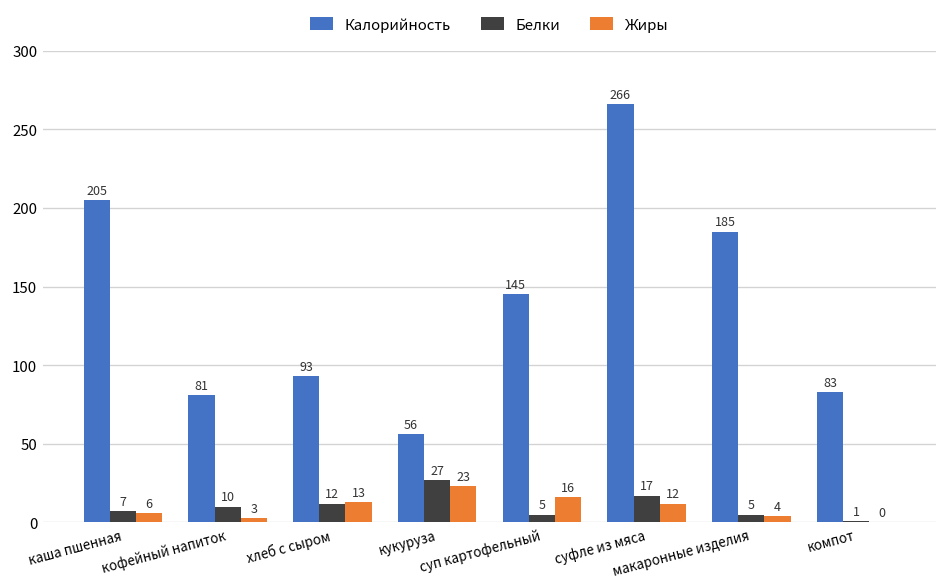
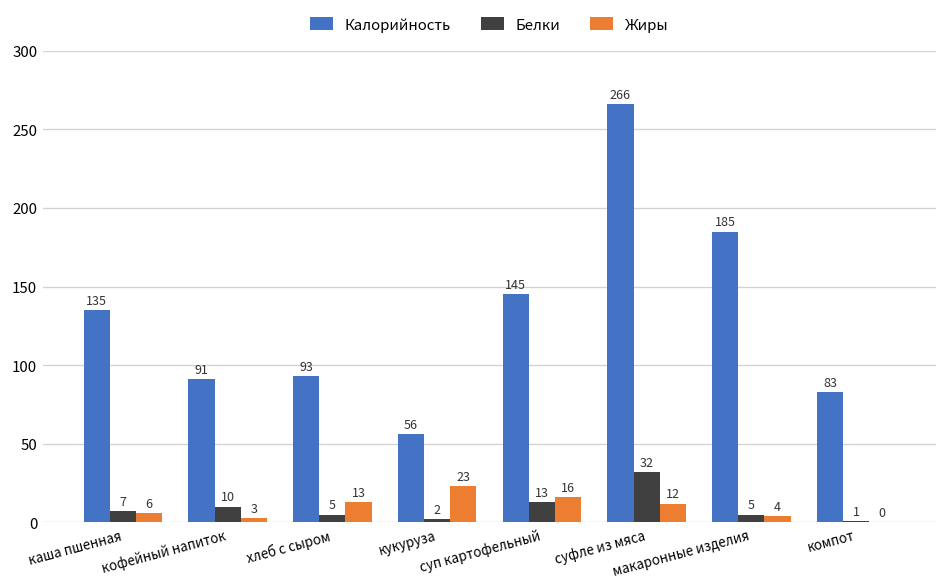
Калорийность, каша пшенная: 205 -> 135
Калорийность, кофейный напиток: 81 -> 91
Белки, хлеб с сыром: 12 -> 5
Белки, кукуруза: 27 -> 2
Белки, суп картофельный: 5 -> 13
Белки, суфле из мяса: 17 -> 32
